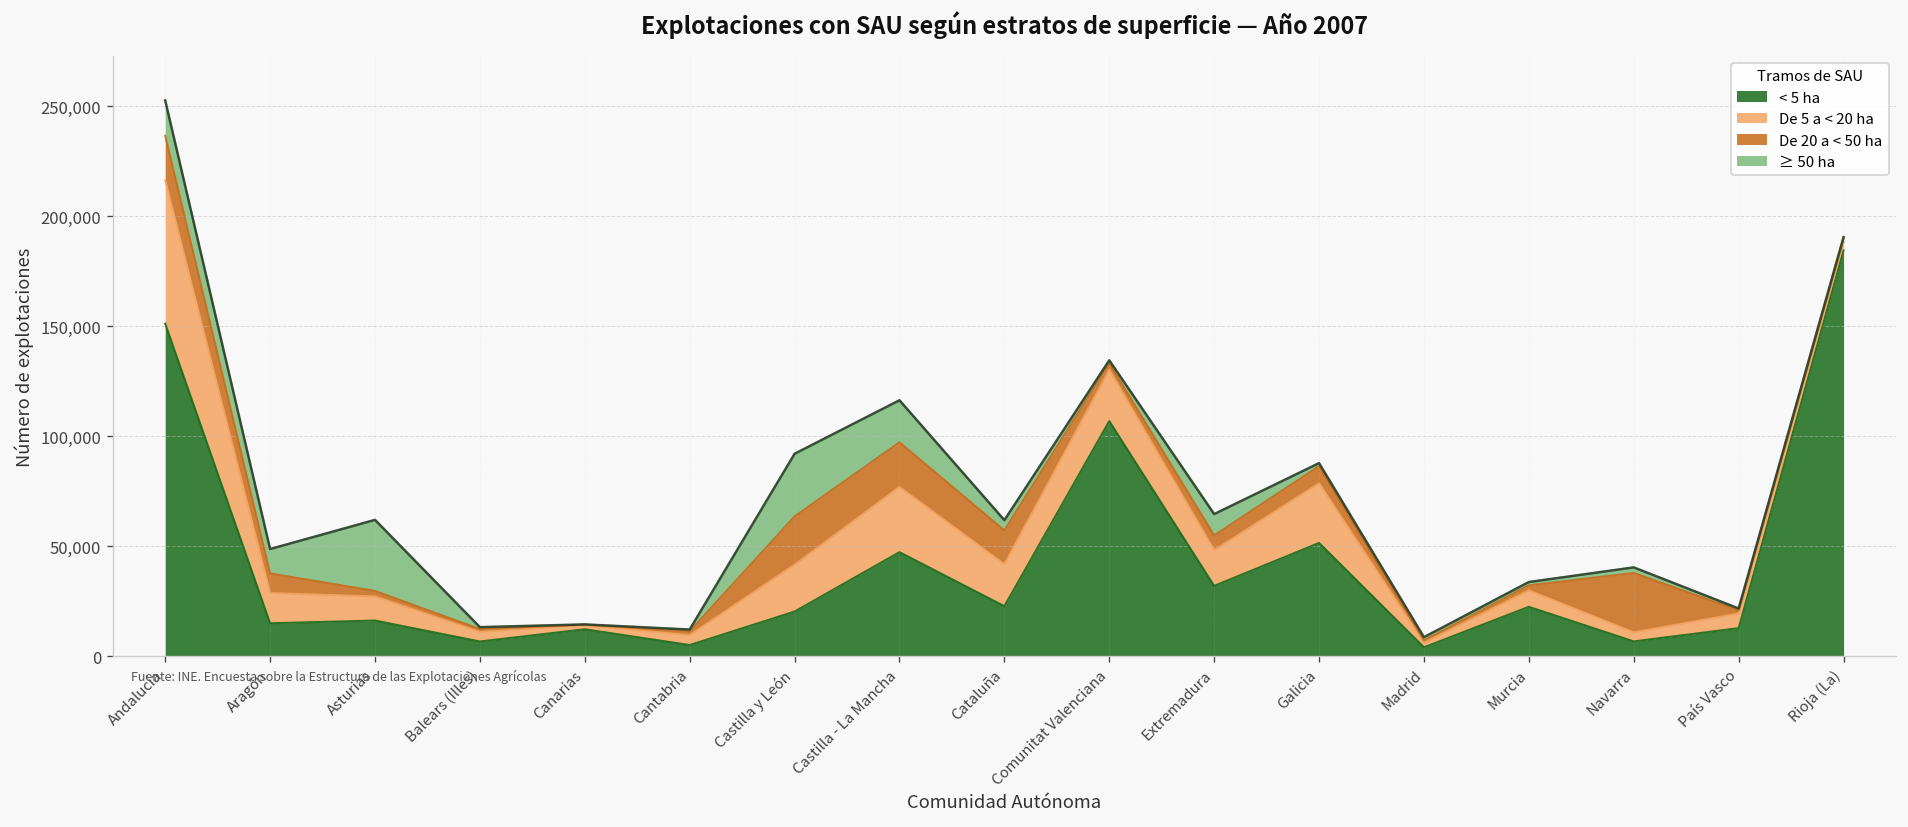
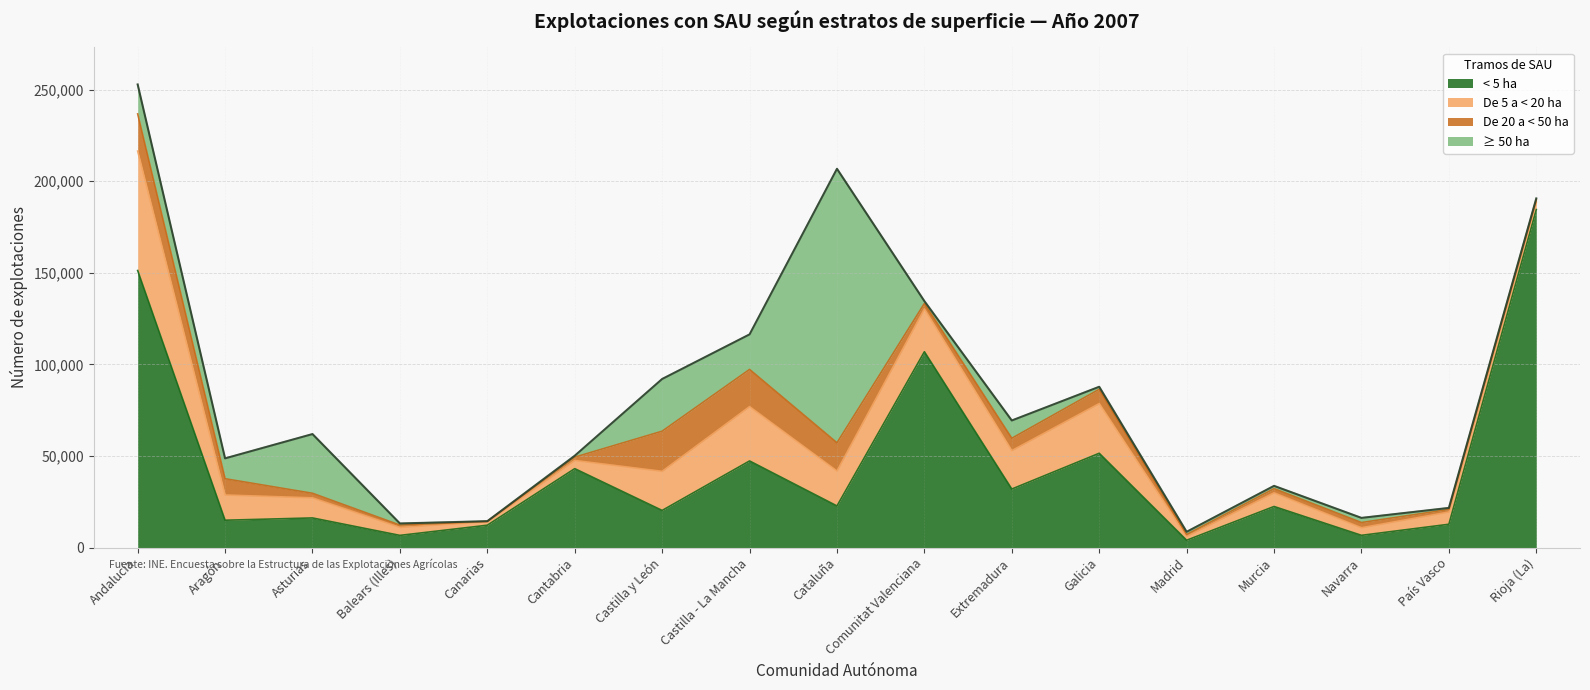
< 5 ha, Cantabria: 5,000 -> 43,000
≥ 50 ha, Cataluña: 5,000 -> 150,000
De 5 a < 20 ha, Extremadura: 16,000 -> 21,000
De 20 a < 50 ha, Navarra: 27,000 -> 3,000
